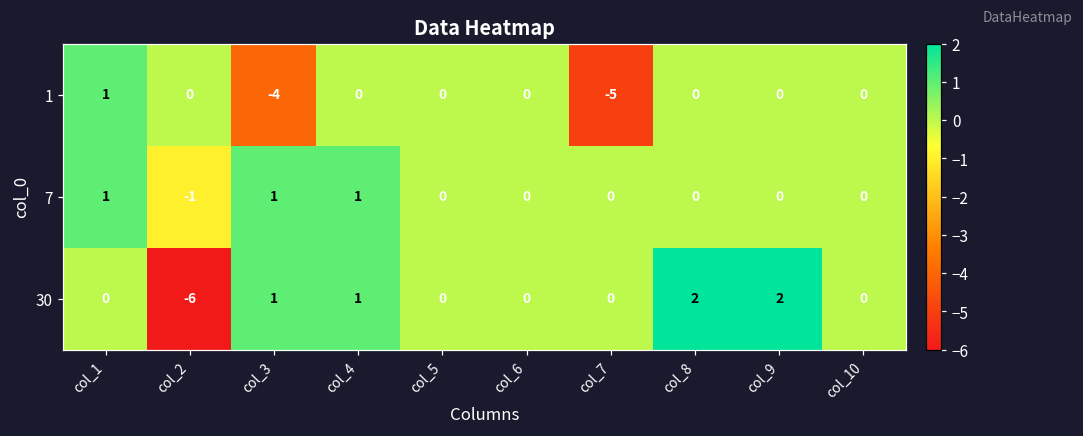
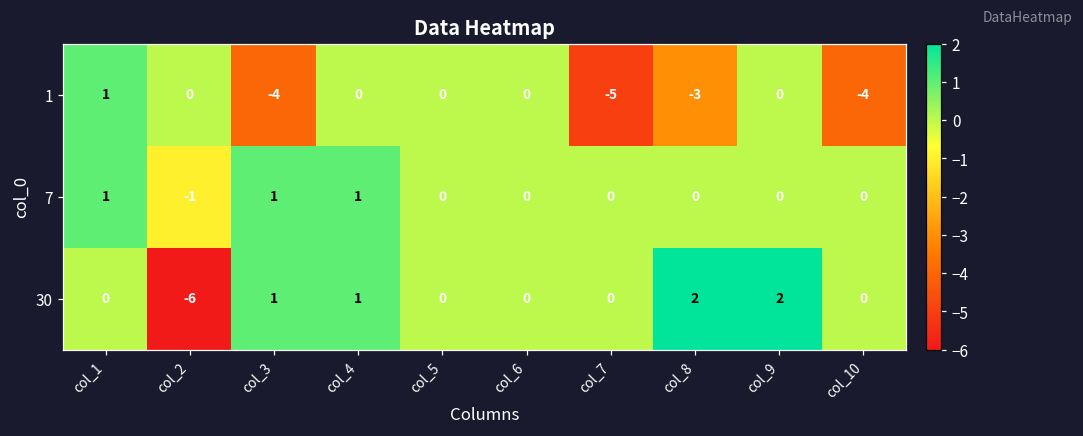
1, col_8: 0 -> -3
1, col_10: 0 -> -4
